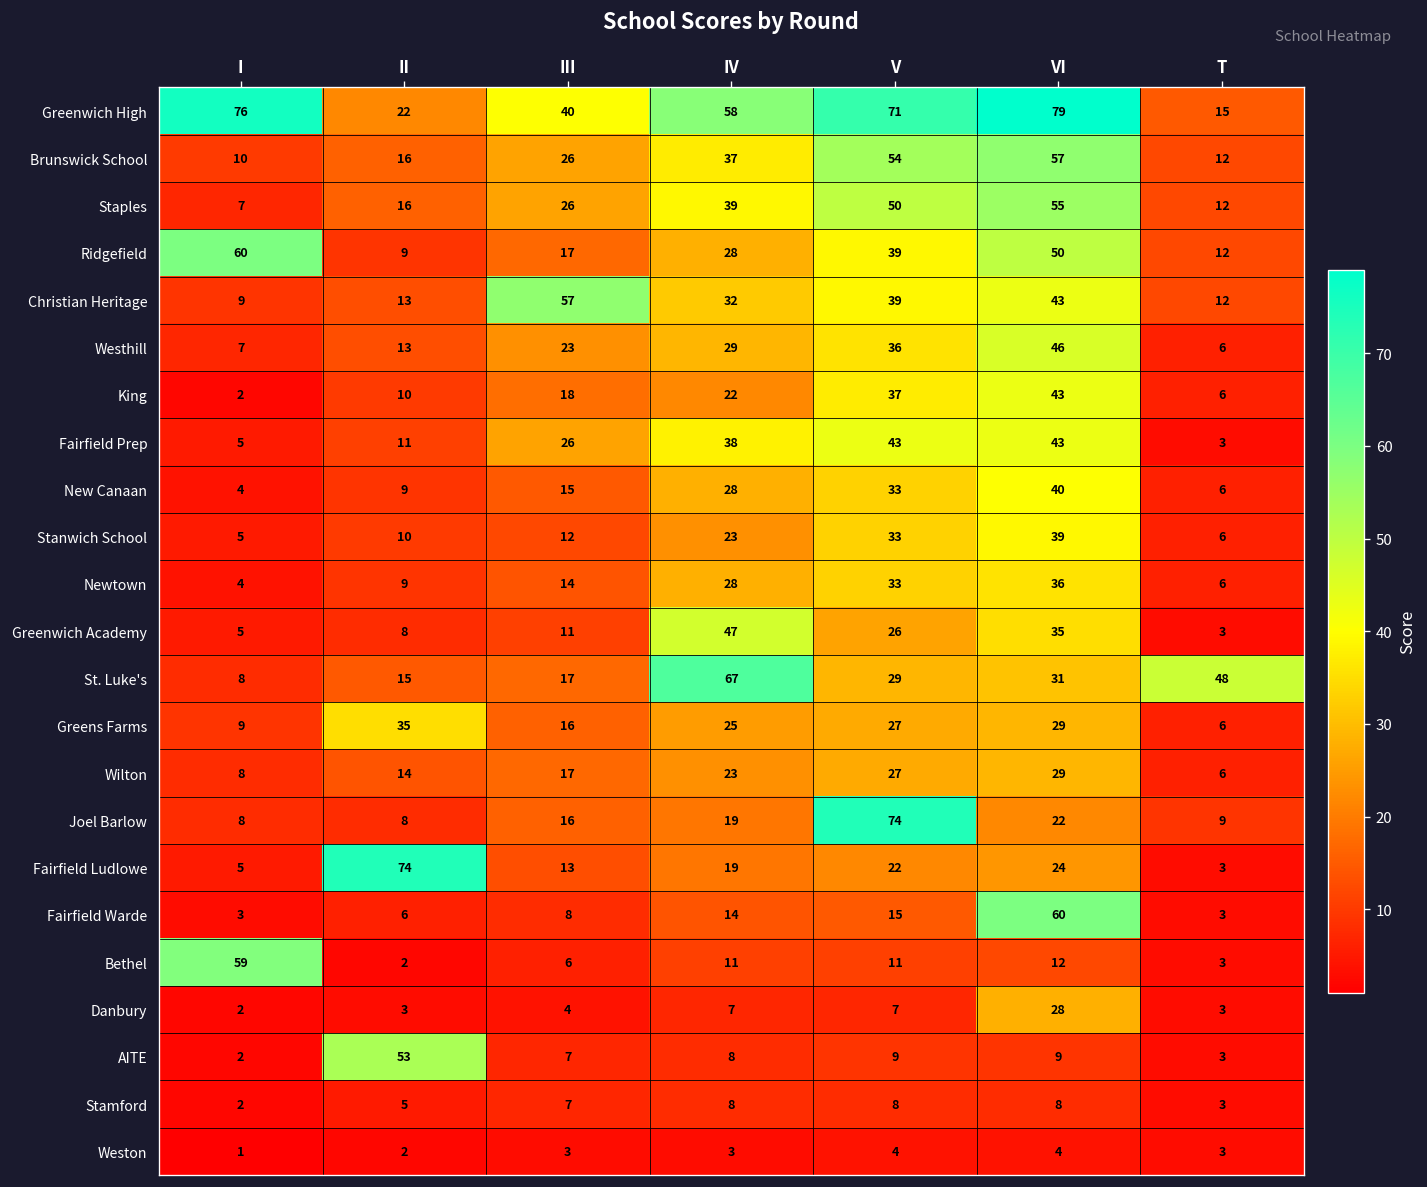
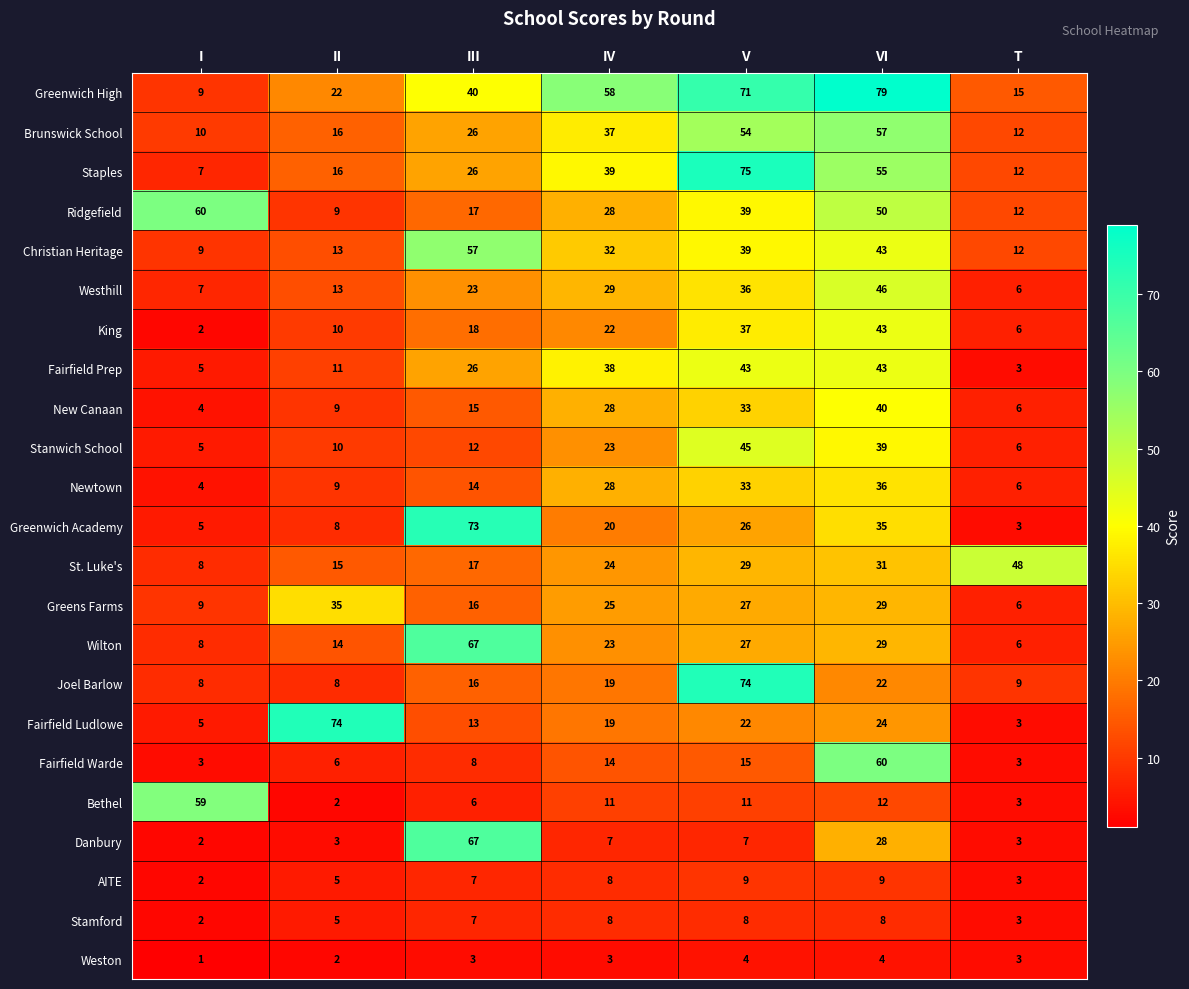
Greenwich High, I: 76 -> 9
Staples, V: 50 -> 75
Stanwich School, V: 33 -> 45
Greenwich Academy, III: 11 -> 73
Greenwich Academy, IV: 47 -> 20
St. Luke's, IV: 67 -> 24
Wilton, III: 17 -> 67
Danbury, III: 4 -> 67
AITE, II: 53 -> 5
